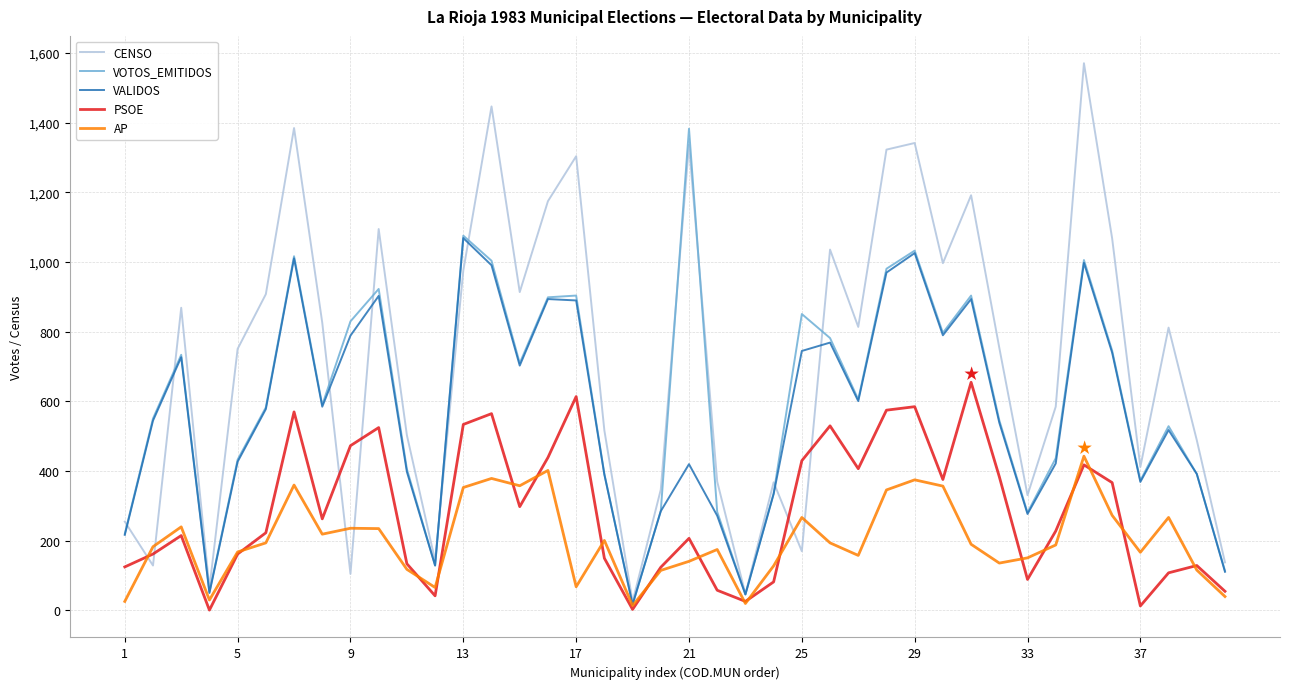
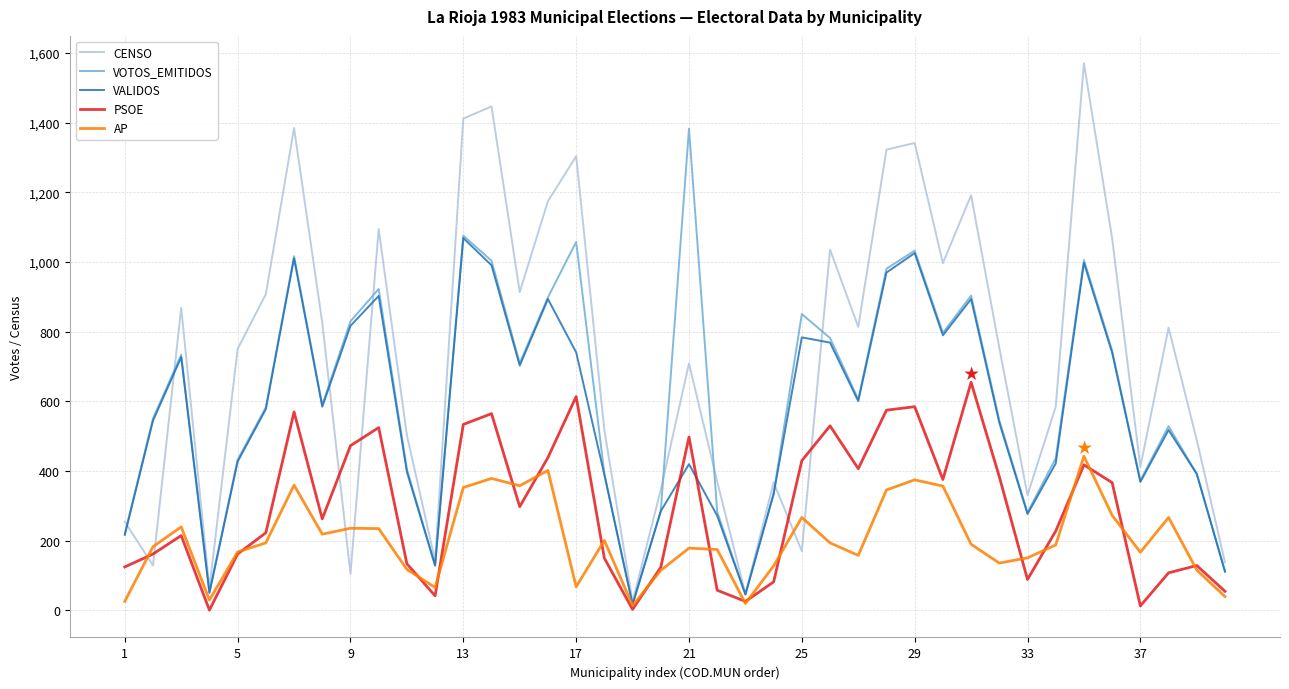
VALIDOS, 9: 790 -> 820
CENSO, 13: 980 -> 1,410
VOTOS_EMITIDOS, 17: 900 -> 1,060
VALIDOS, 17: 890 -> 740
CENSO, 21: 1,340 -> 710
PSOE, 21: 210 -> 500
AP, 21: 140 -> 180
VALIDOS, 25: 750 -> 780
